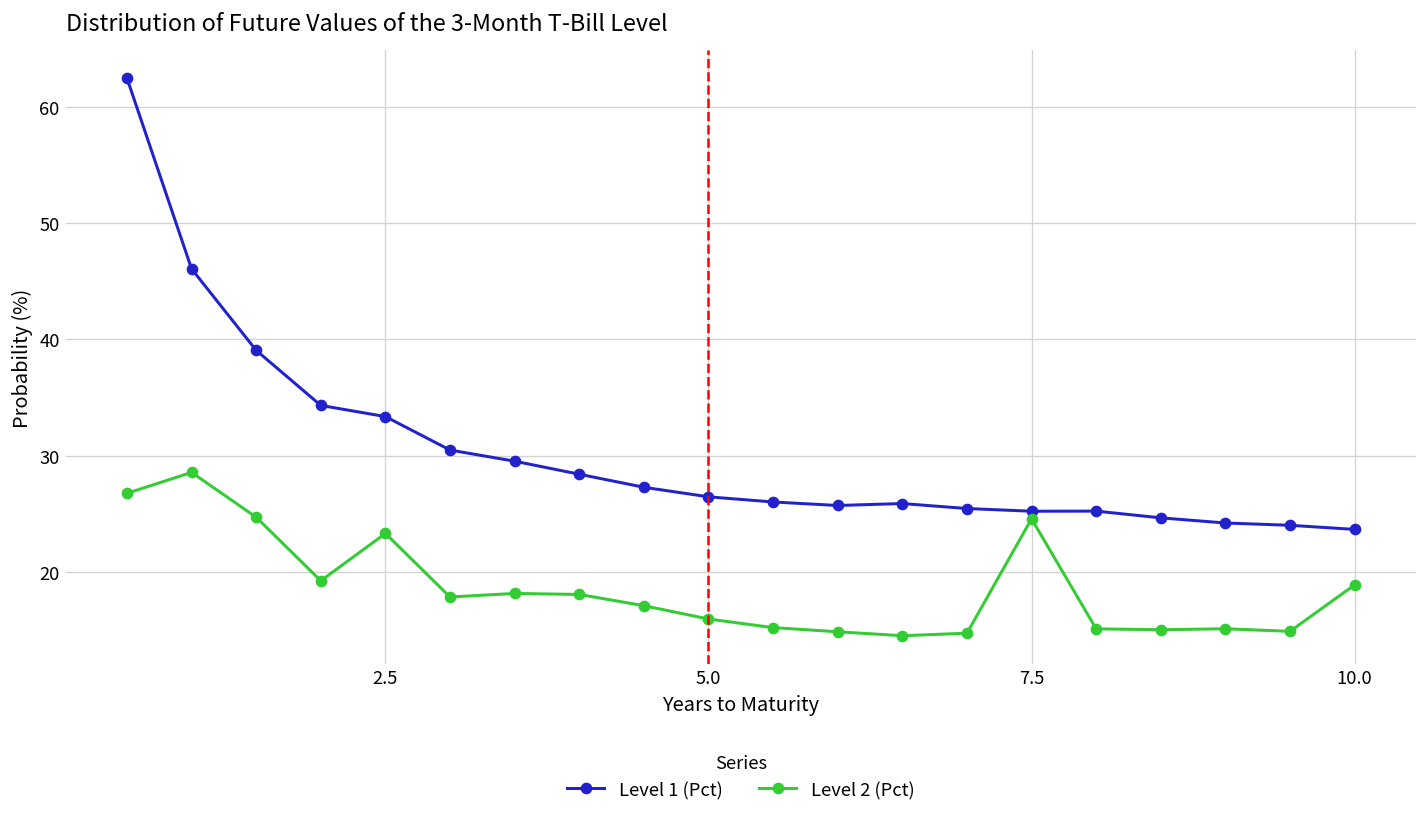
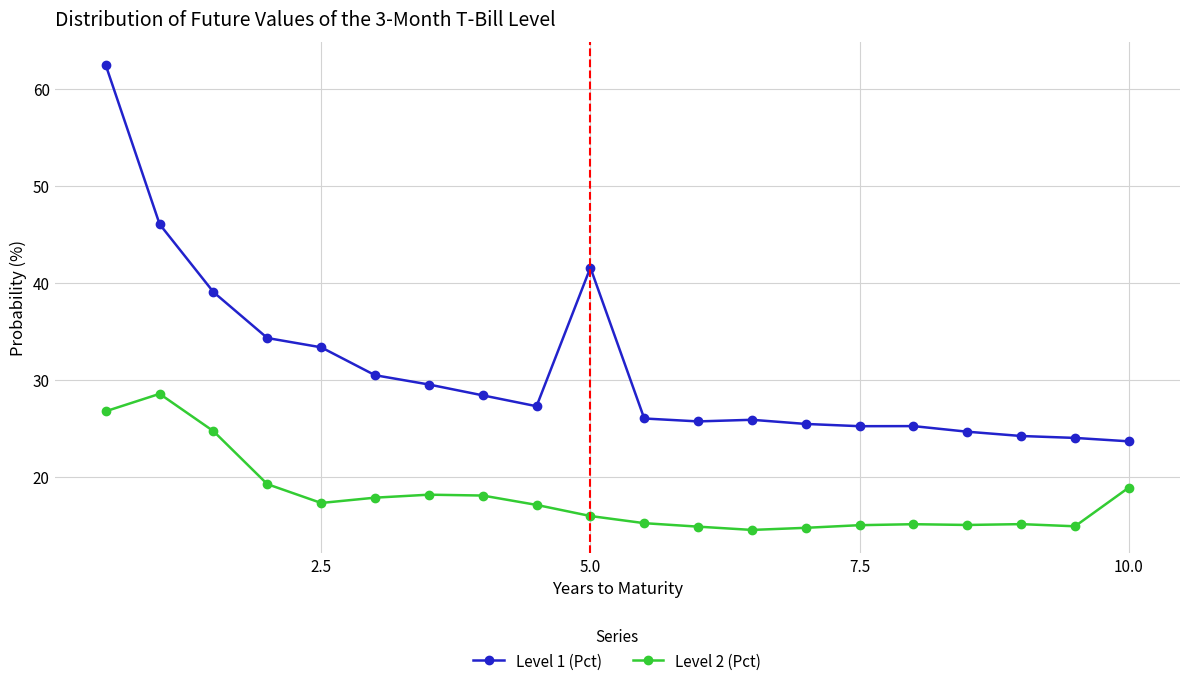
Level 2 (Pct), 2.5: 23 -> 17
Level 1 (Pct), 5.0: 26 -> 42
Level 2 (Pct), 7.5: 25 -> 15
